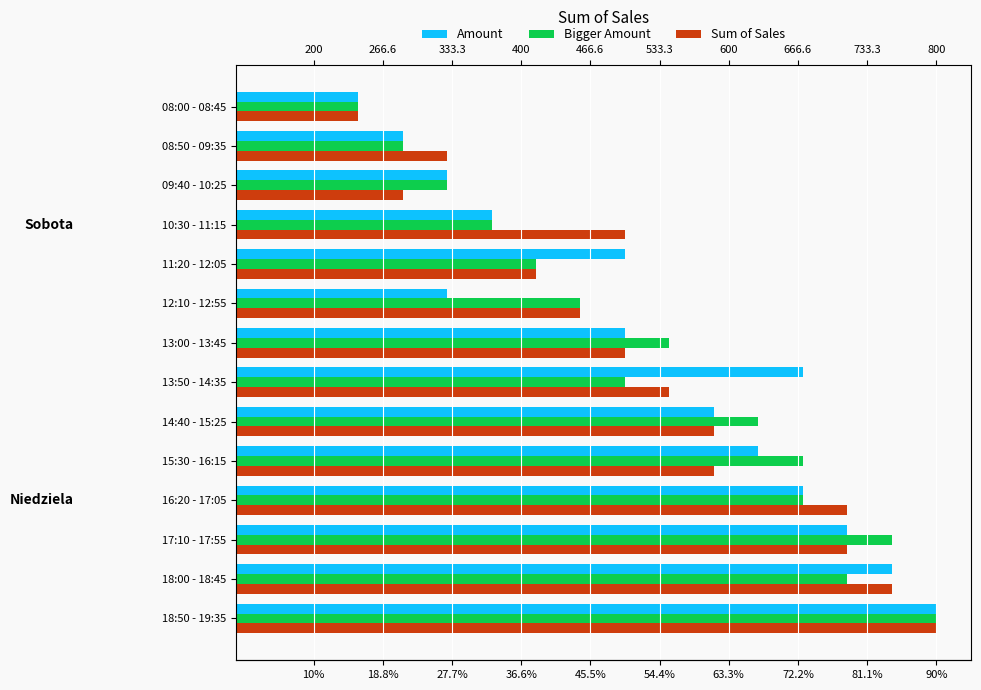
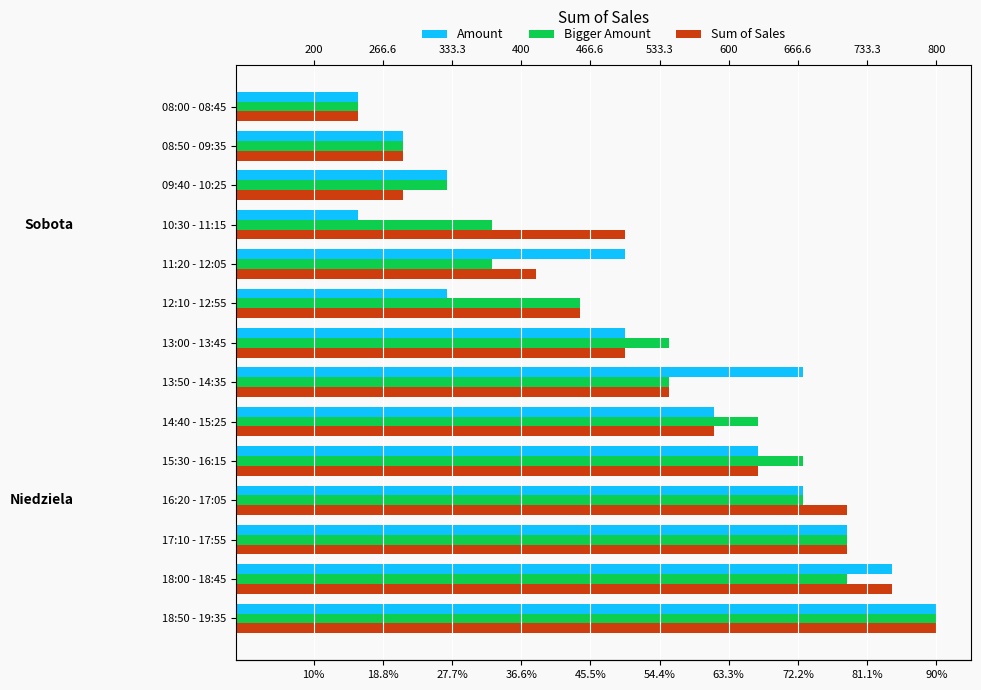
Sum of Sales, 08:50 - 09:35: 27% -> 21%
Amount, 10:30 - 11:15: 33% -> 16%
Bigger Amount, 11:20 - 12:05: 39% -> 33%
Bigger Amount, 13:50 - 14:35: 50% -> 56%
Sum of Sales, 15:30 - 16:15: 61% -> 67%
Bigger Amount, 17:10 - 17:55: 84% -> 79%
